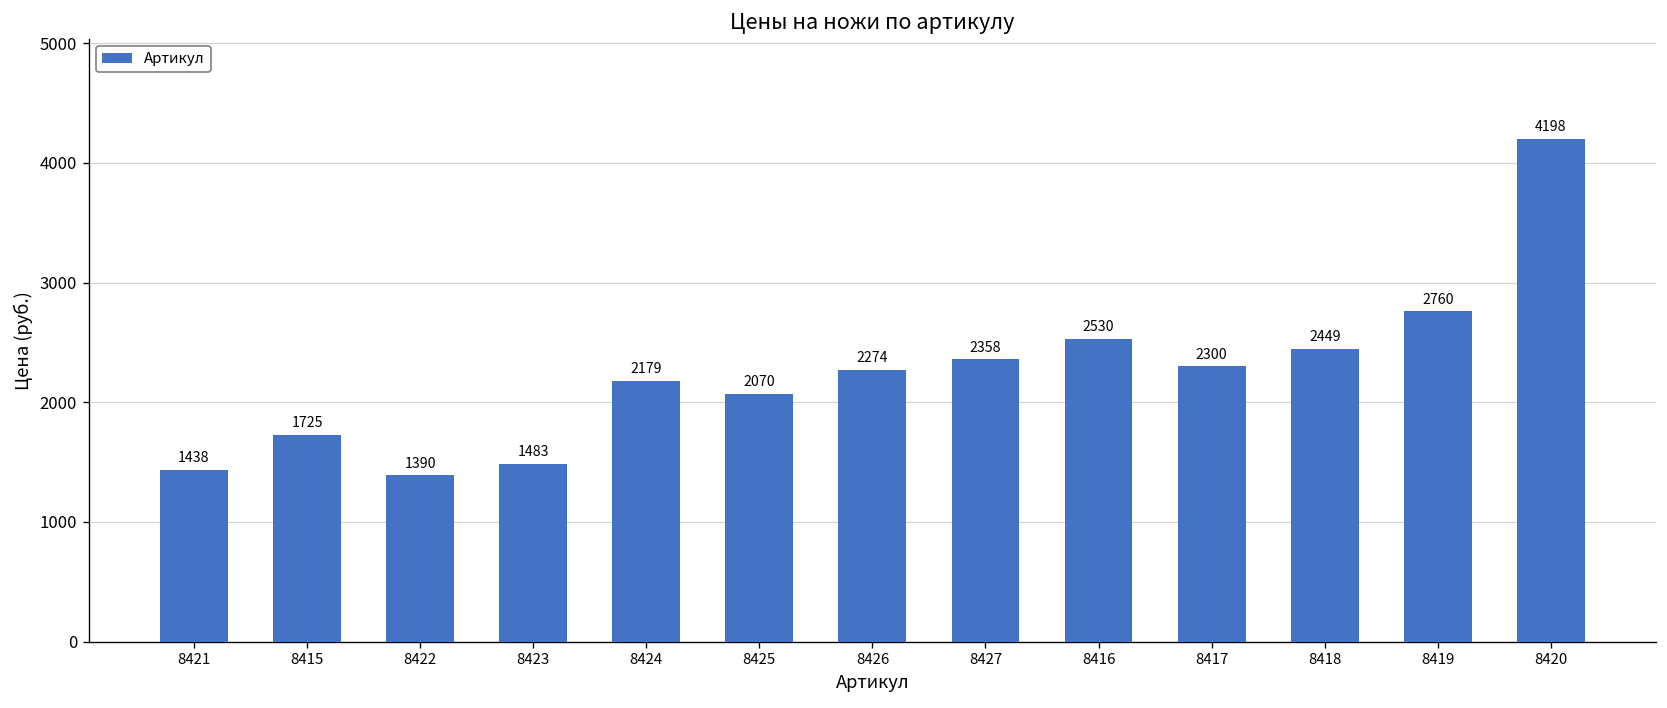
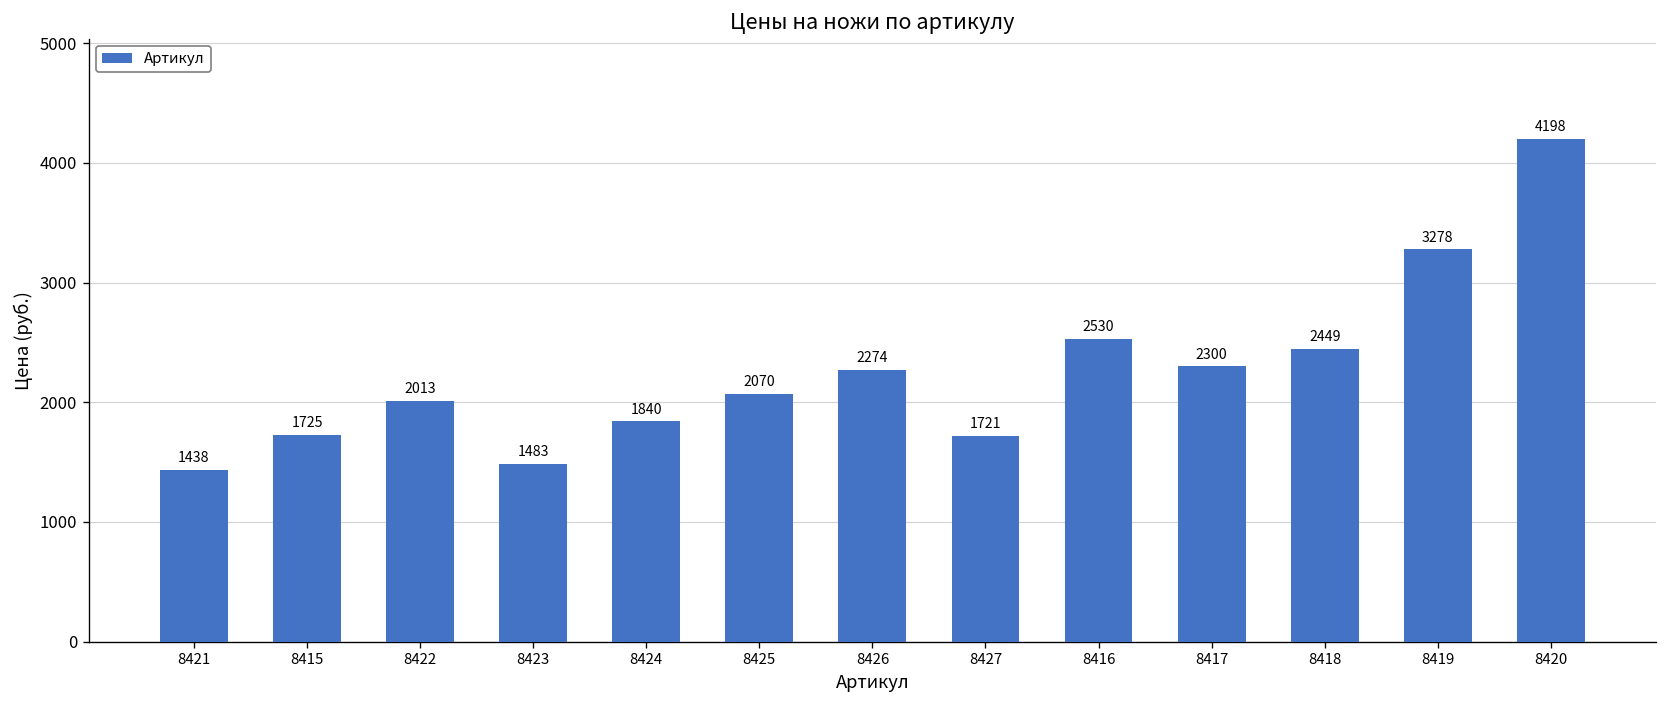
8422: 1390 -> 2013
8424: 2179 -> 1840
8427: 2358 -> 1721
8419: 2760 -> 3278
